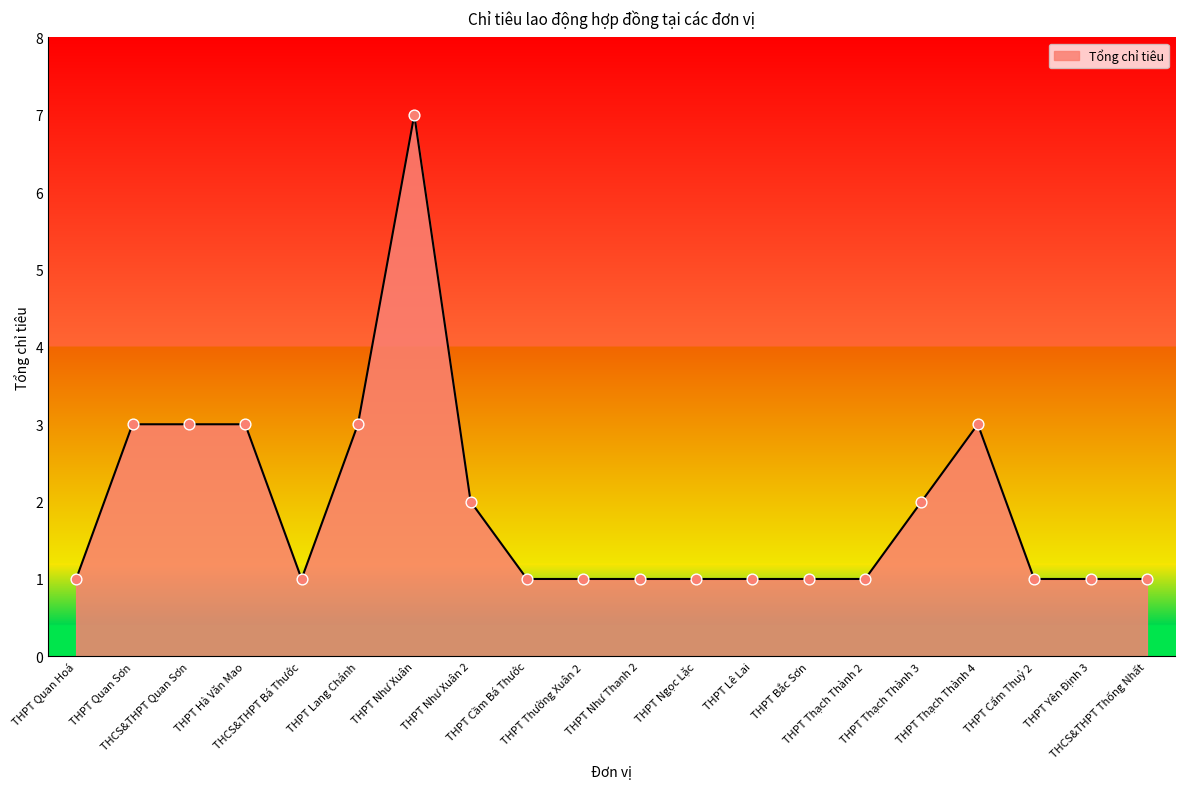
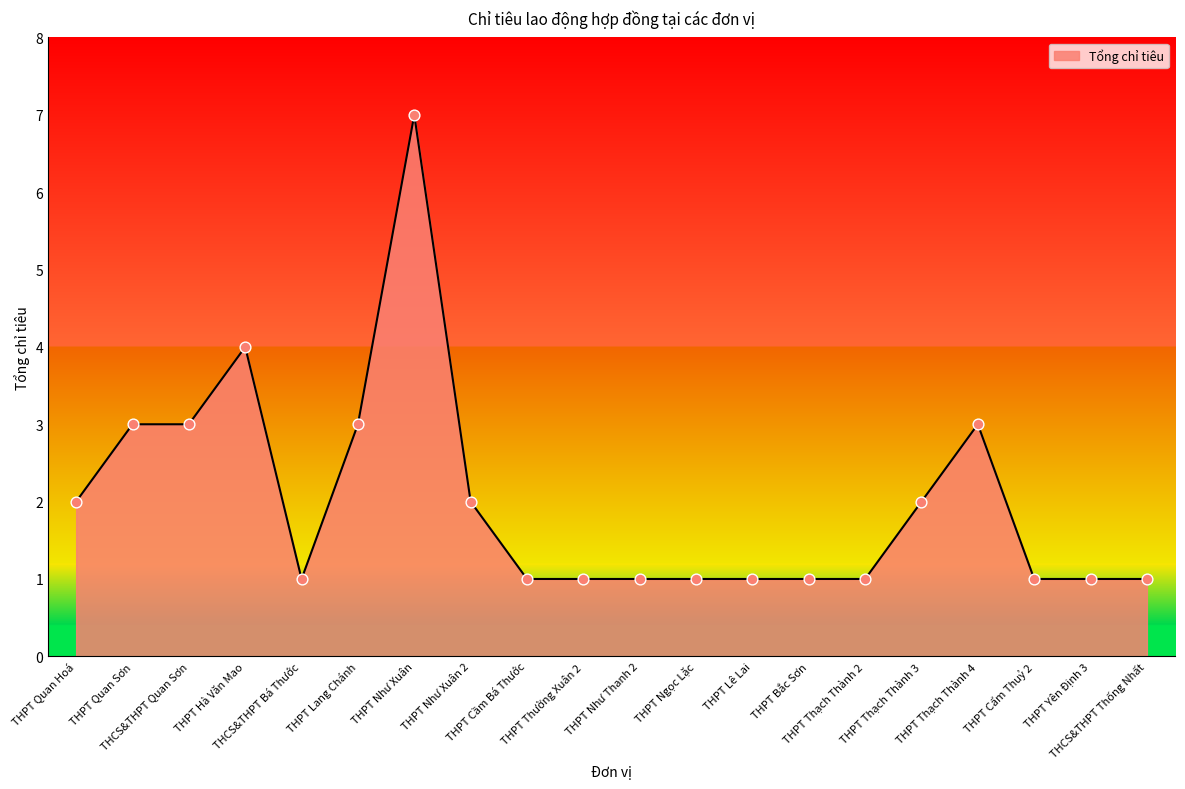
THPT Quan Hoá: 1 -> 2
THPT Hà Văn Mao: 3 -> 4
